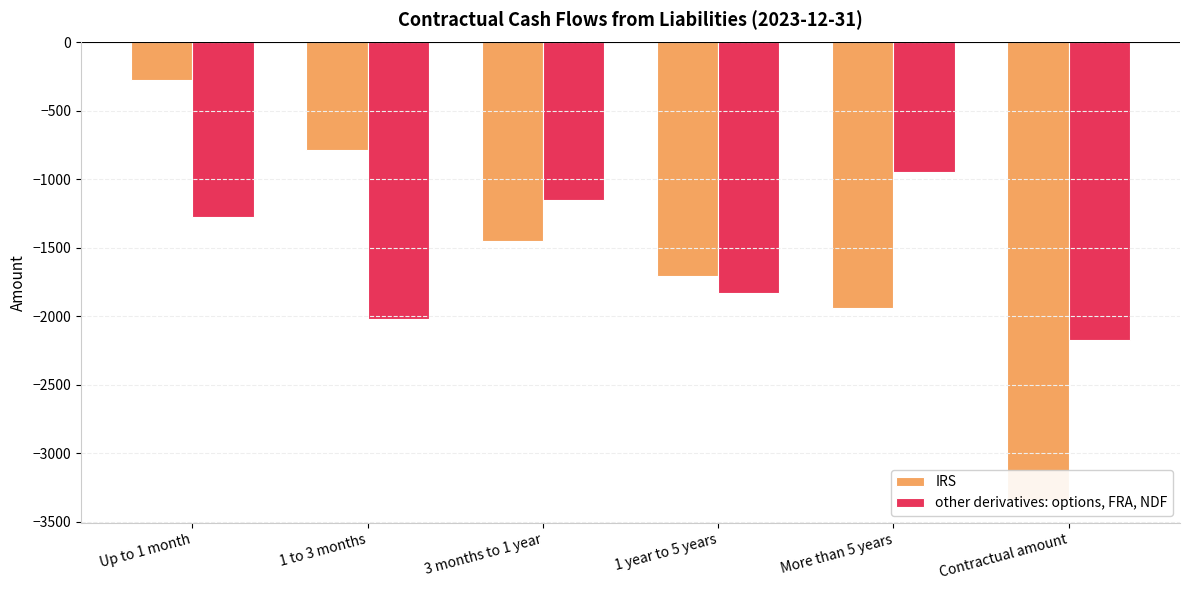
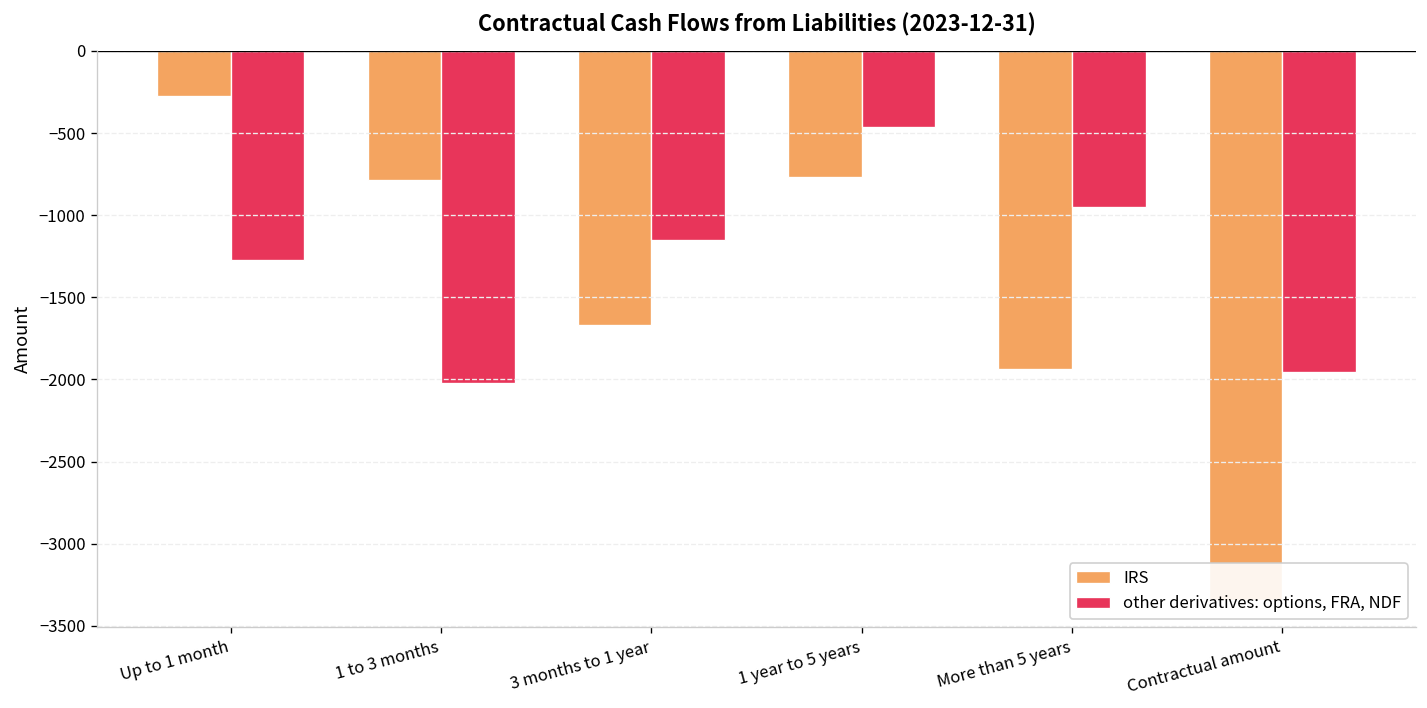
IRS, 3 months to 1 year: -1450 -> -1670
IRS, 1 year to 5 years: -1710 -> -770
other derivatives: options, FRA, NDF, 1 year to 5 years: -1830 -> -470
other derivatives: options, FRA, NDF, Contractual amount: -2180 -> -1950
